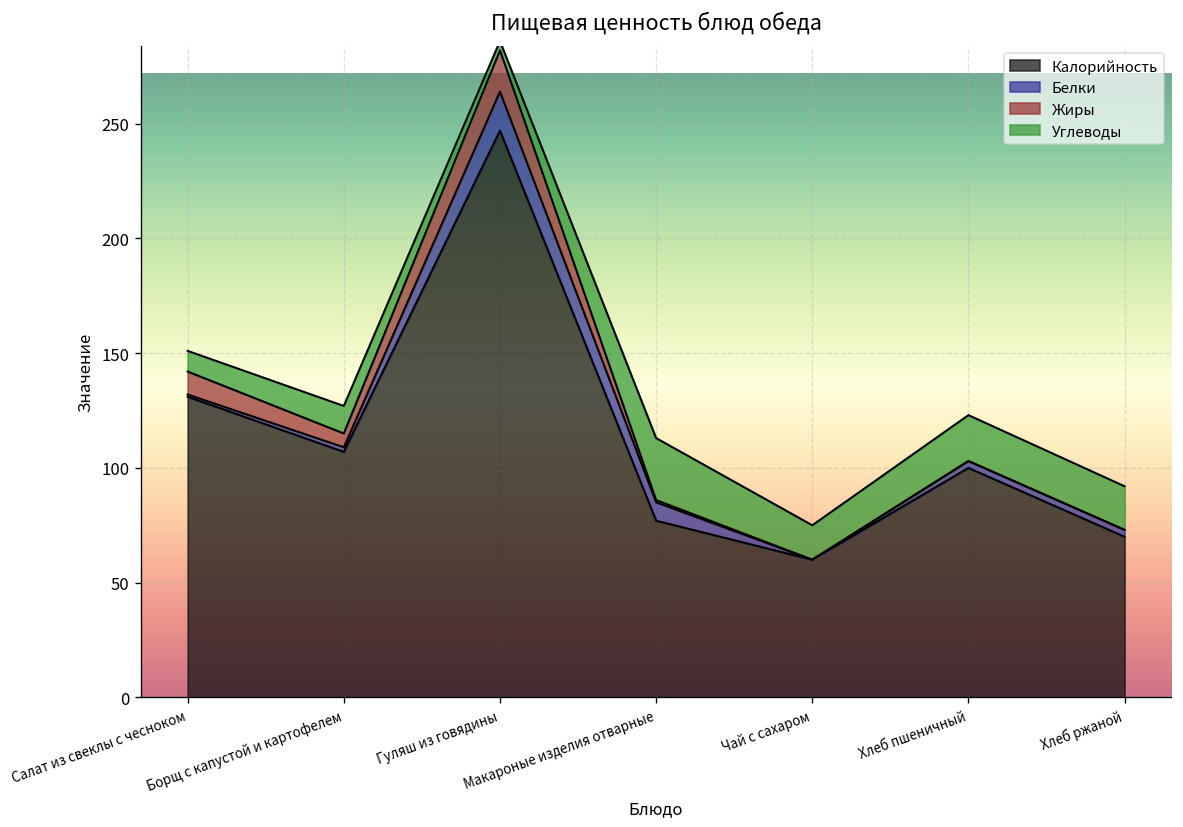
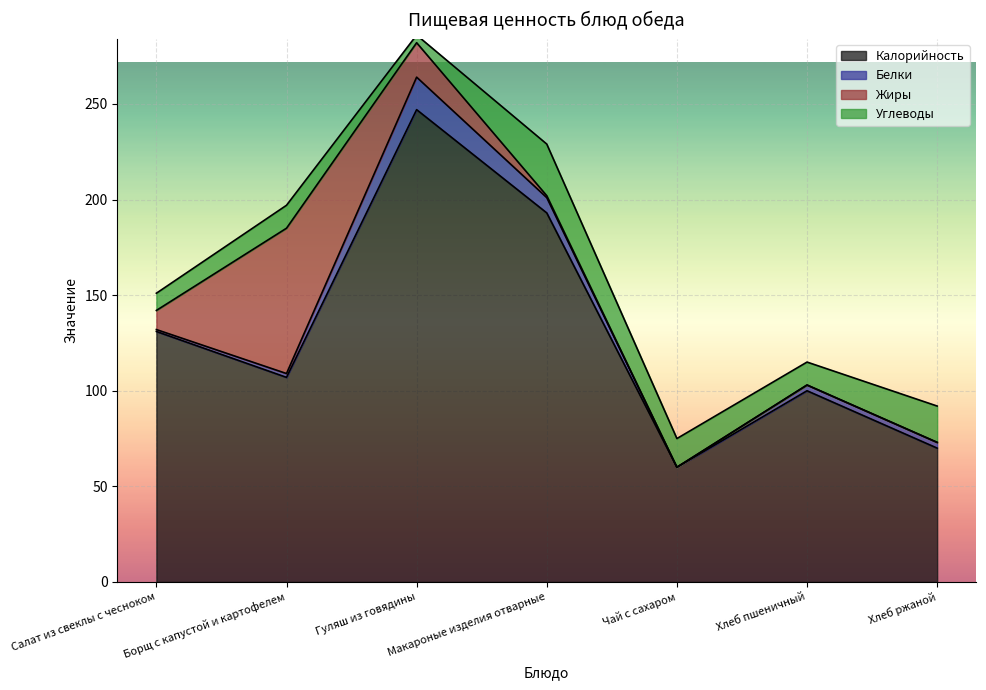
Жиры, Борщ с капустой и картофелем: 6 -> 76
Калорийность, Макароные изделия отварные: 77 -> 193
Углеводы, Хлеб пшеничный: 20 -> 12
